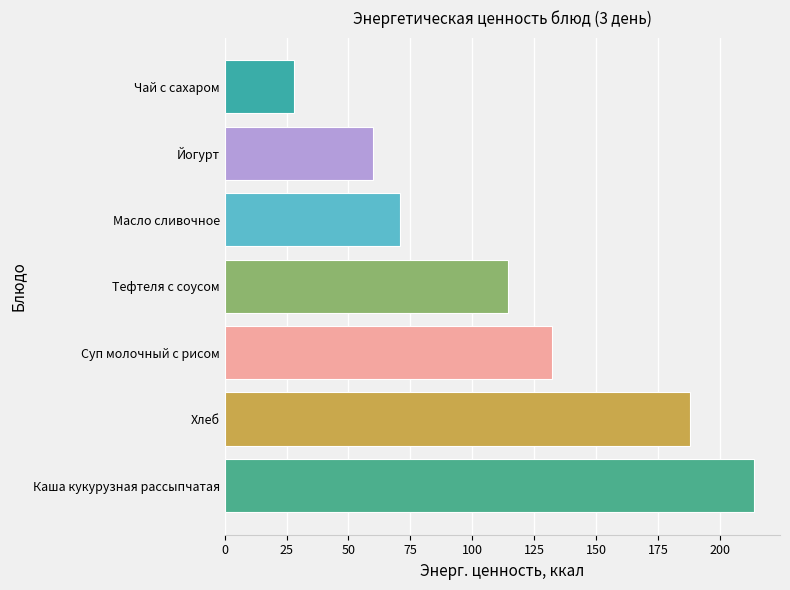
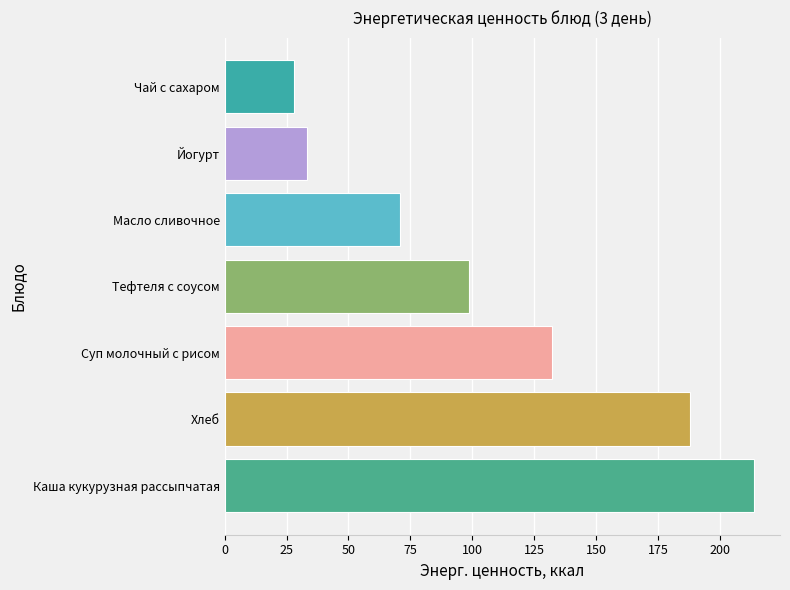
Йогурт: 60 -> 33
Тефтеля с соусом: 114 -> 99
